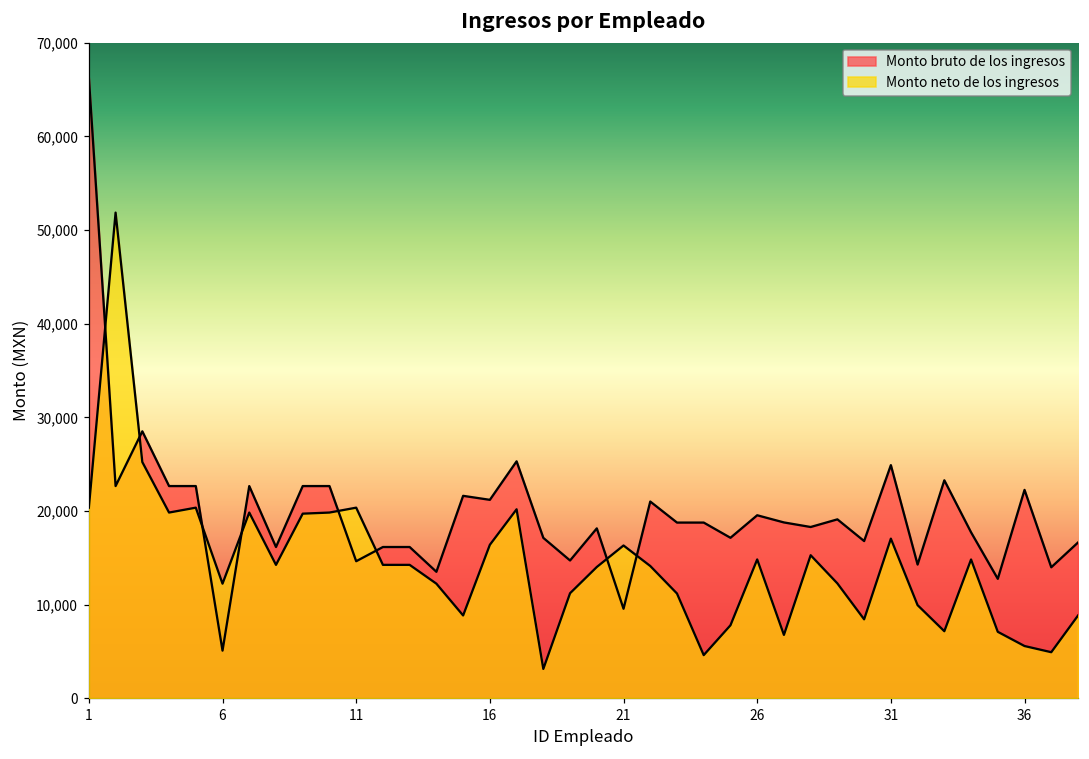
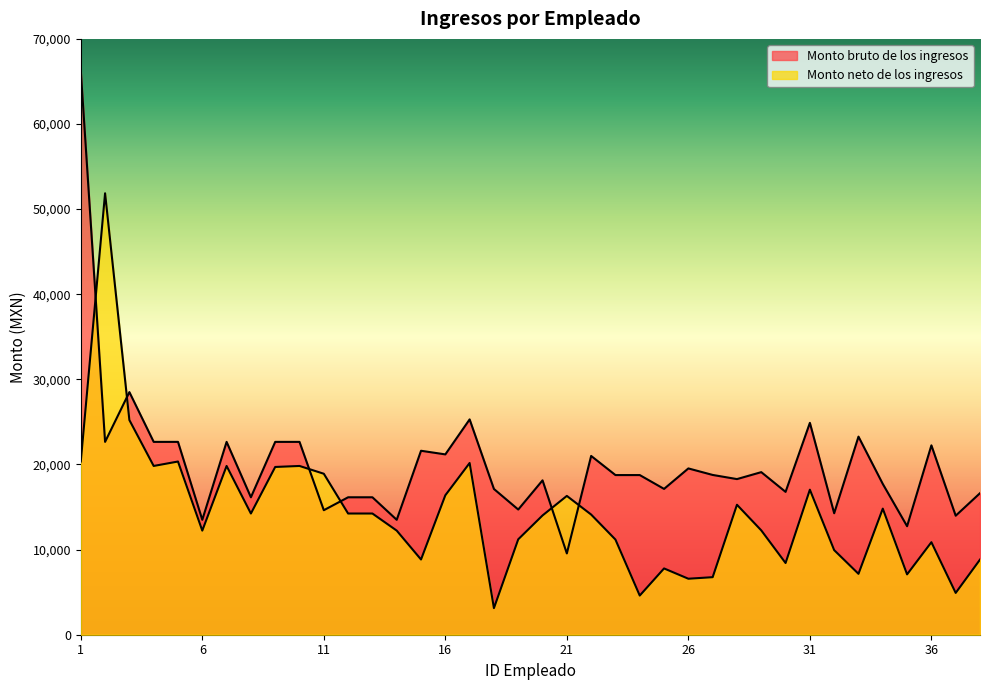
Monto bruto de los ingresos, 6: 5,000 -> 13,000
Monto neto de los ingresos, 11: 20,000 -> 19,000
Monto neto de los ingresos, 26: 15,000 -> 7,000
Monto neto de los ingresos, 36: 6,000 -> 11,000
